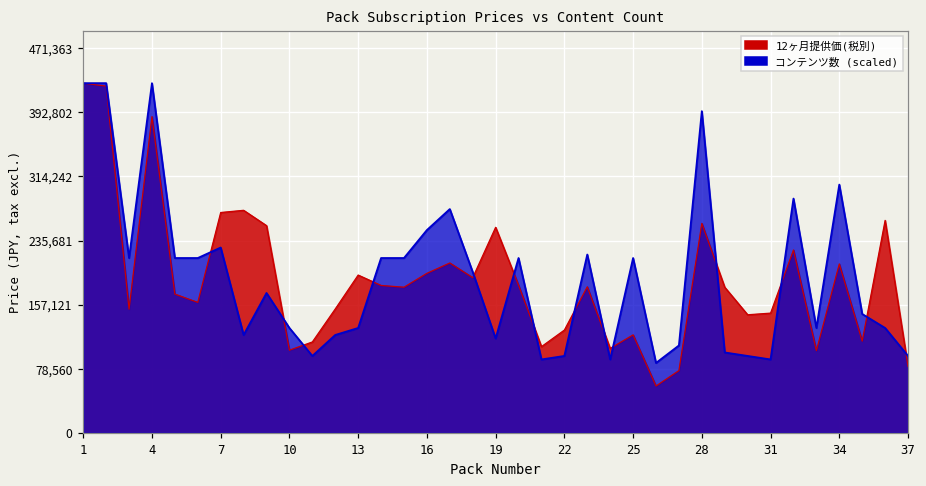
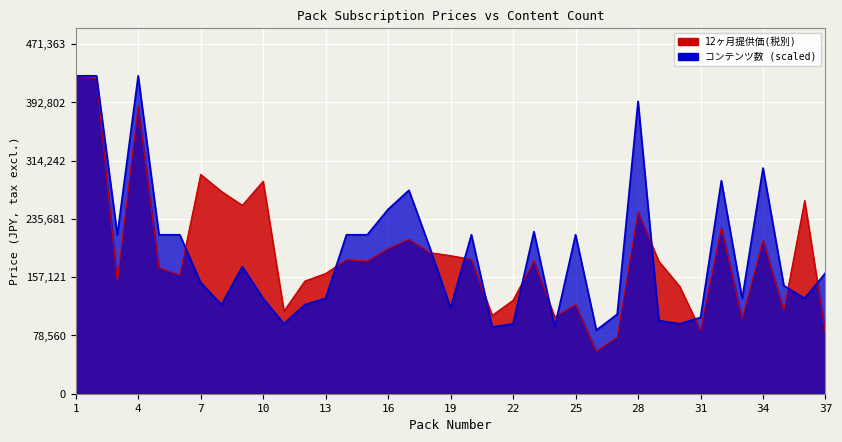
12ヶ月提供価(税別), 7: 270,000 -> 300,000
コンテンツ数 (scaled), 7: 230,000 -> 150,000
12ヶ月提供価(税別), 10: 100,000 -> 290,000
12ヶ月提供価(税別), 13: 190,000 -> 160,000
12ヶ月提供価(税別), 19: 250,000 -> 190,000
12ヶ月提供価(税別), 28: 260,000 -> 250,000
12ヶ月提供価(税別), 31: 150,000 -> 90,000
コンテンツ数 (scaled), 31: 90,000 -> 100,000
コンテンツ数 (scaled), 37: 90,000 -> 160,000
